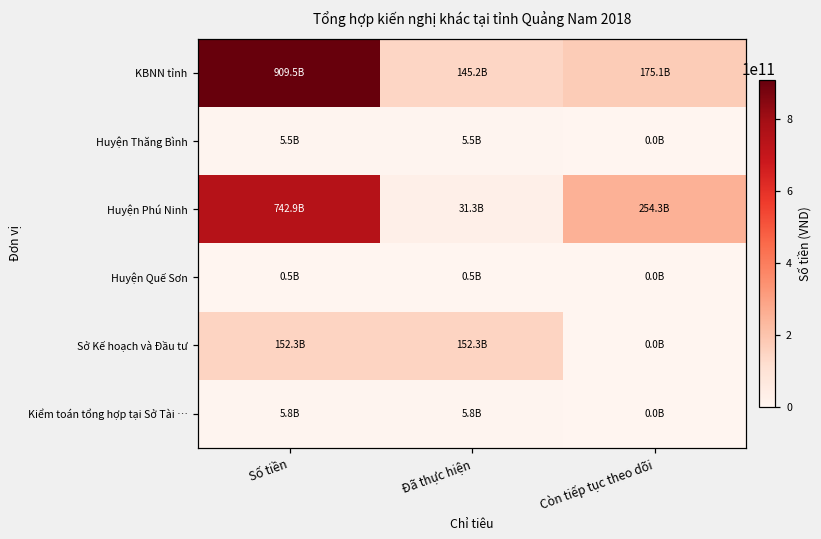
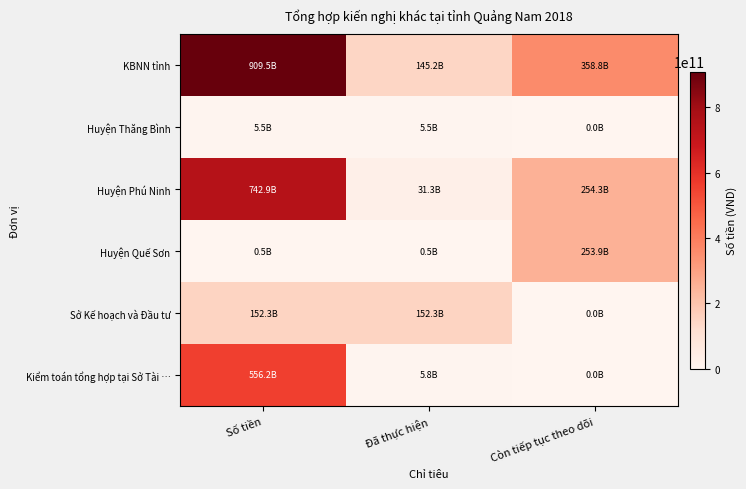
KBNN tỉnh, Còn tiếp tục theo dõi: 175.1B -> 358.8B
Huyện Quế Sơn, Còn tiếp tục theo dõi: 0.0B -> 253.9B
Kiểm toán tổng hợp tại Sở Tài …, Số tiền: 5.8B -> 556.2B
